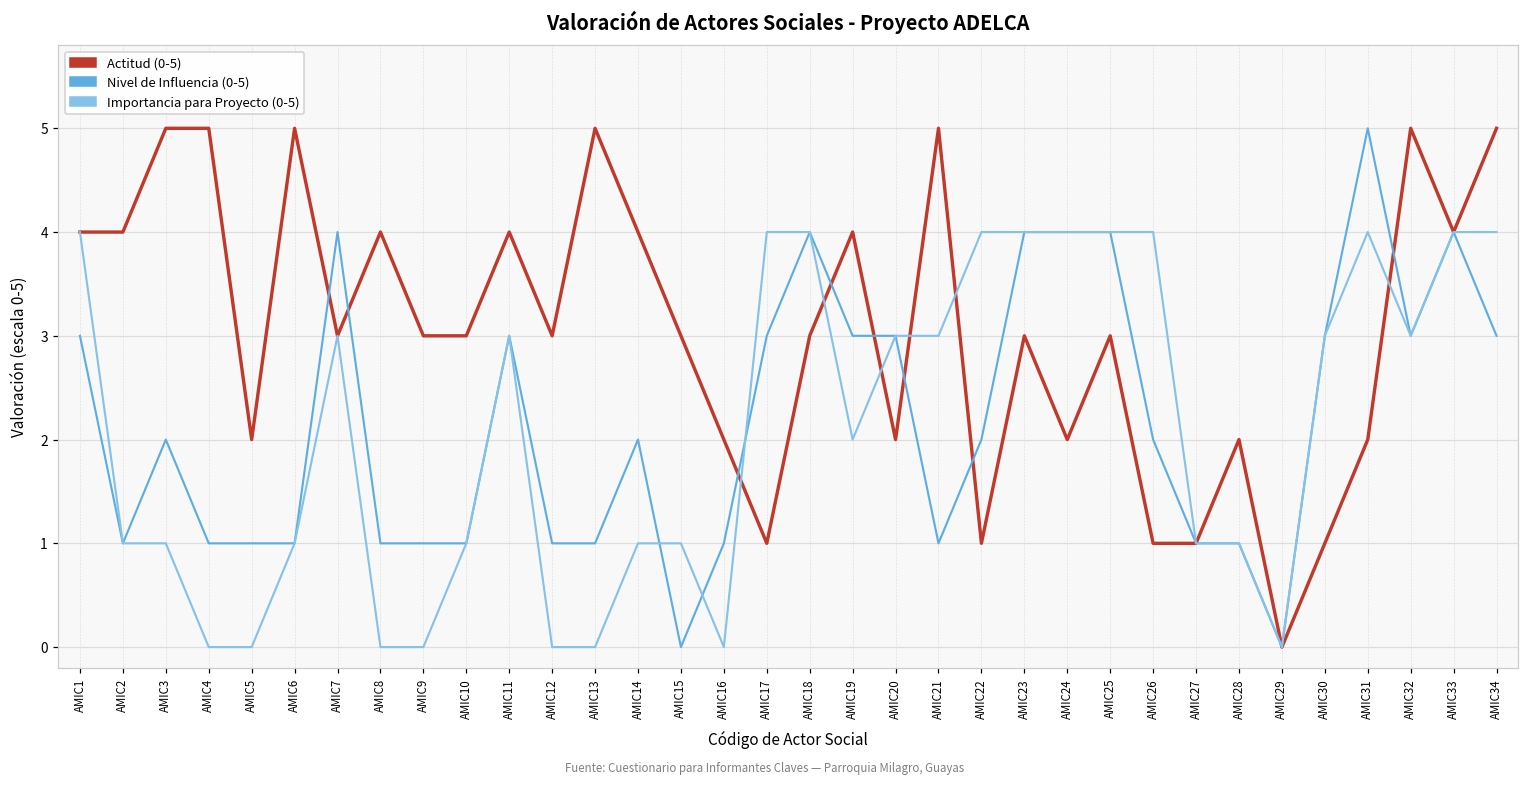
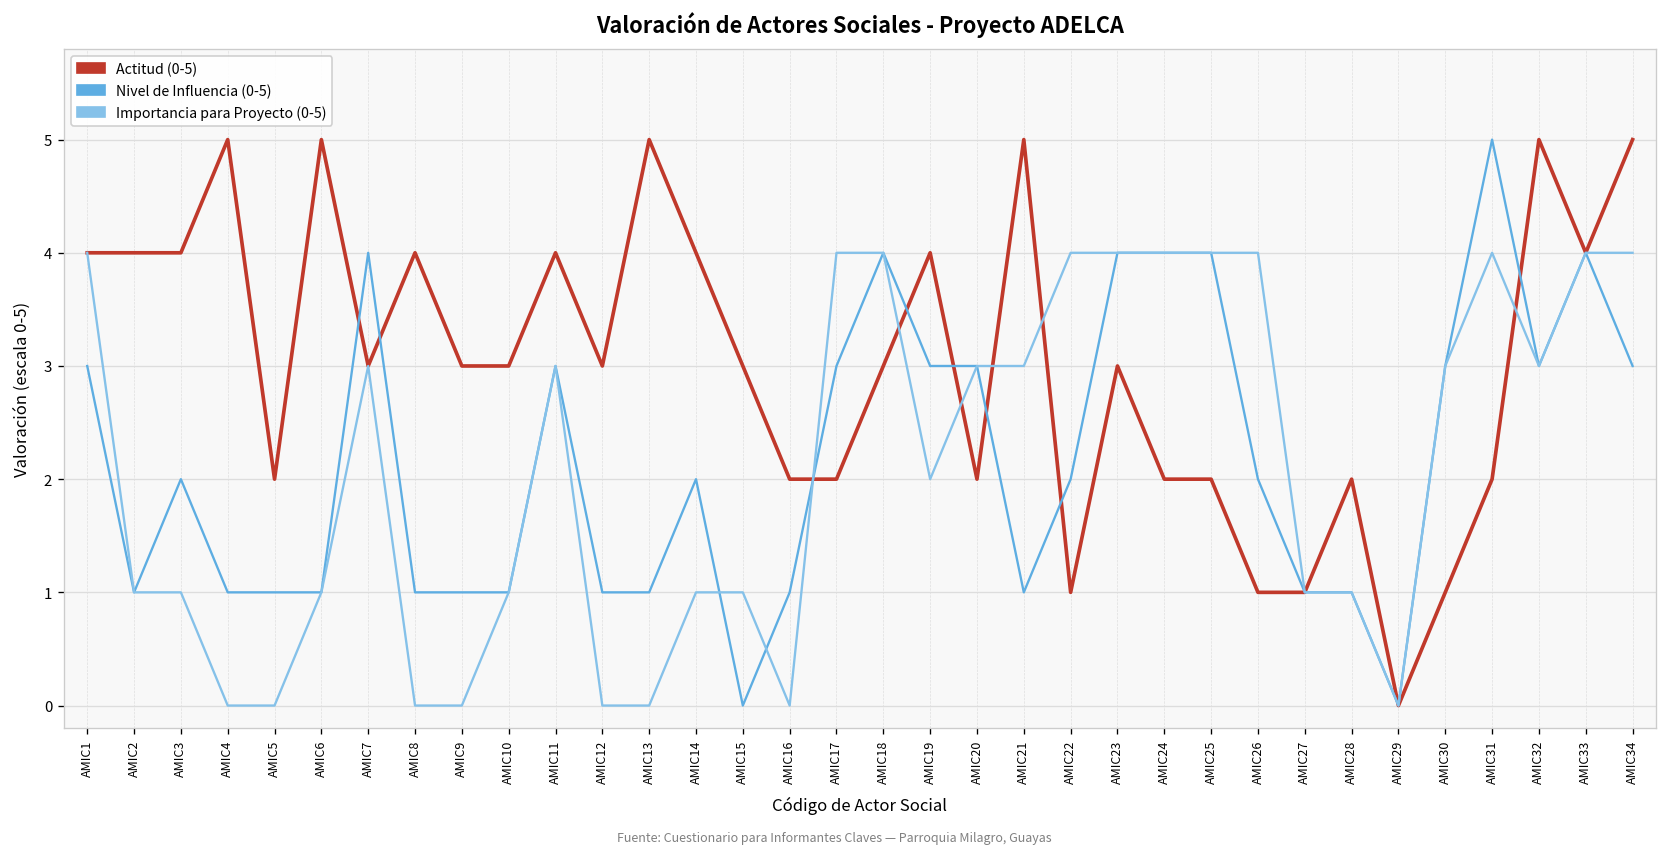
Actitud (0-5), AMIC3: 5 -> 4
Actitud (0-5), AMIC17: 1 -> 2
Actitud (0-5), AMIC25: 3 -> 2
